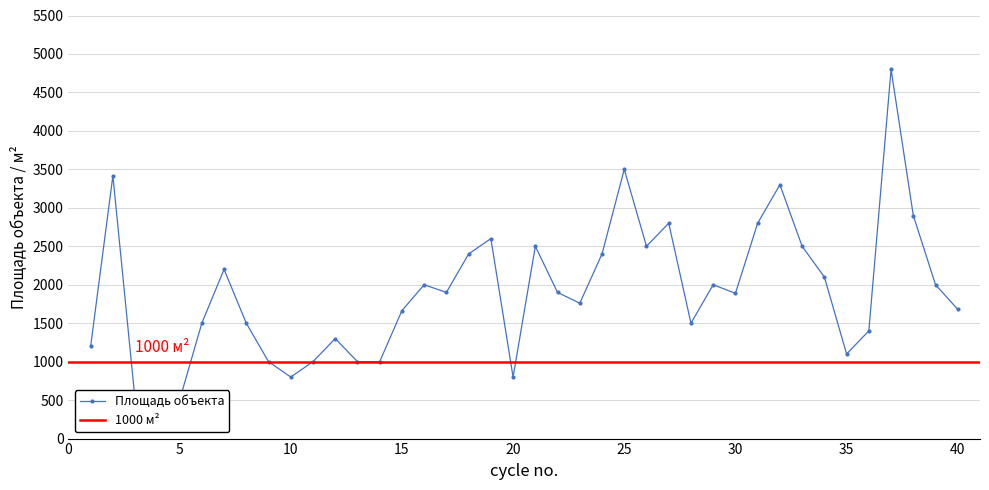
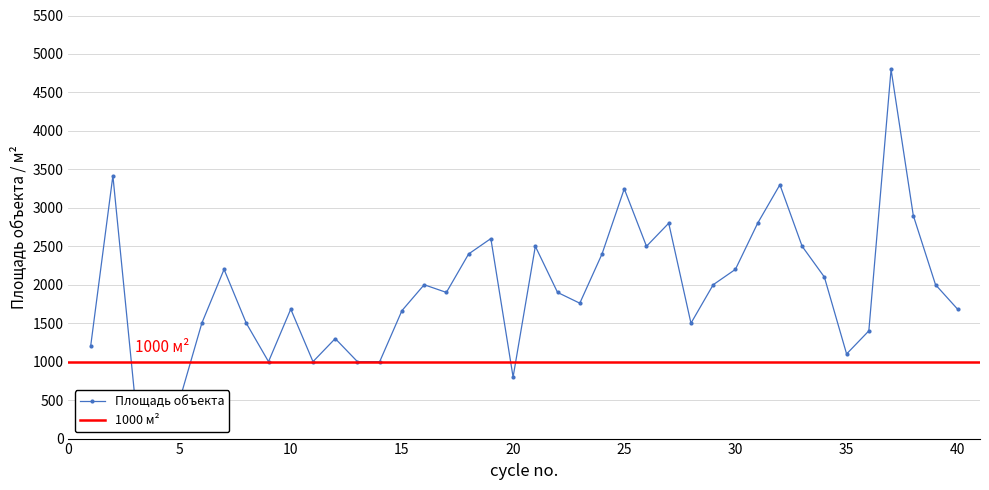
10: 800 -> 1700
25: 3500 -> 3200
30: 1900 -> 2200
